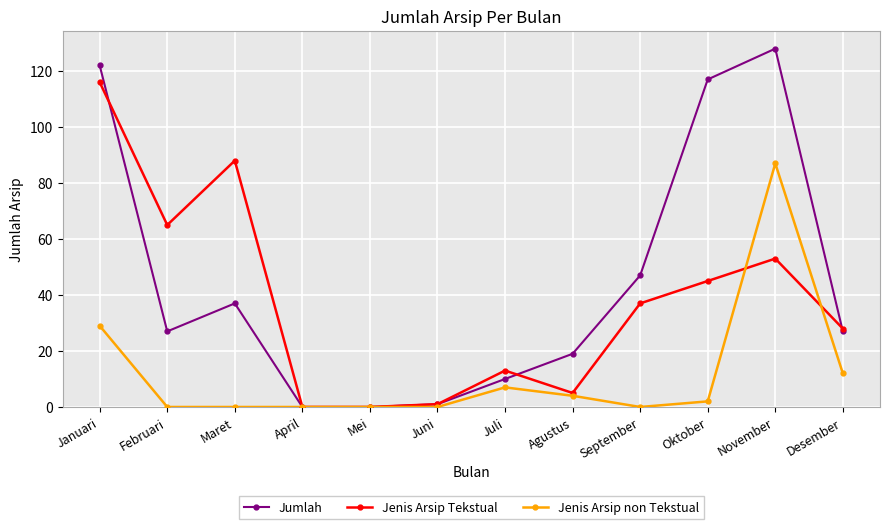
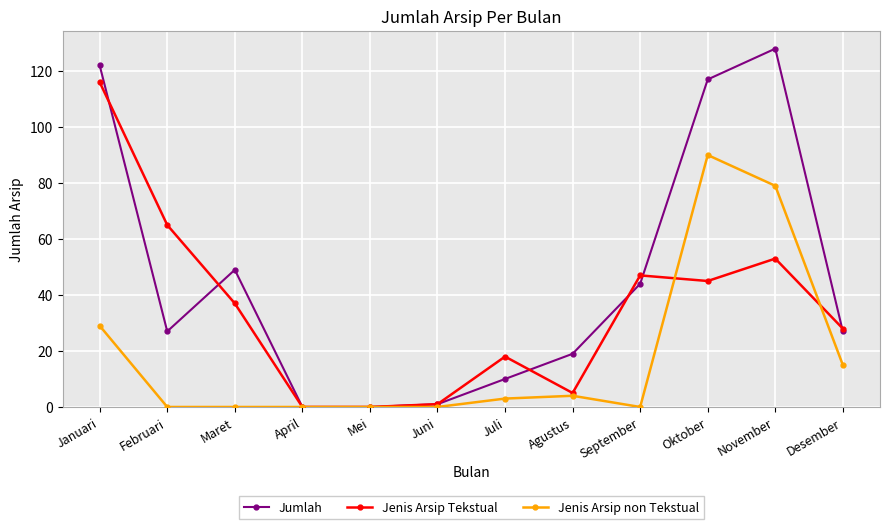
Jumlah, Maret: 37 -> 49
Jenis Arsip Tekstual, Maret: 88 -> 37
Jenis Arsip Tekstual, Juli: 13 -> 18
Jenis Arsip non Tekstual, Juli: 7 -> 3
Jumlah, September: 47 -> 44
Jenis Arsip Tekstual, September: 37 -> 47
Jenis Arsip non Tekstual, Oktober: 2 -> 90
Jenis Arsip non Tekstual, November: 87 -> 79
Jenis Arsip non Tekstual, Desember: 12 -> 15
